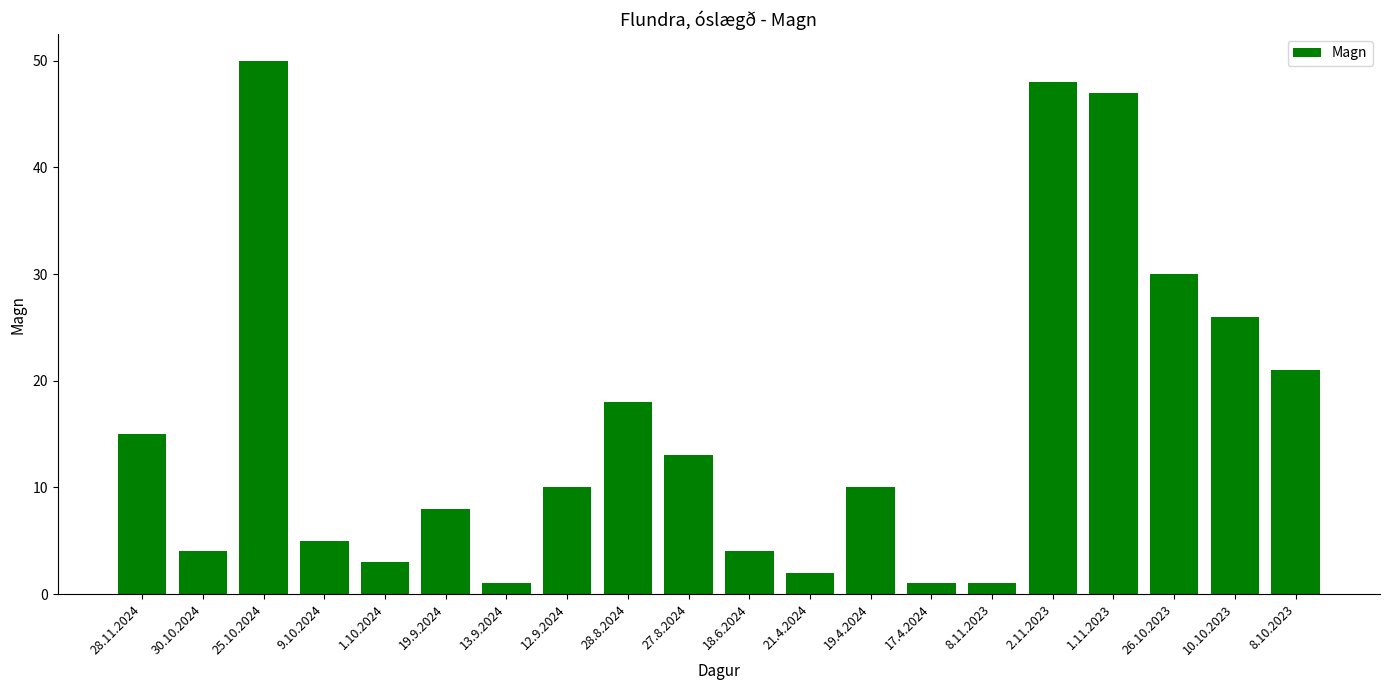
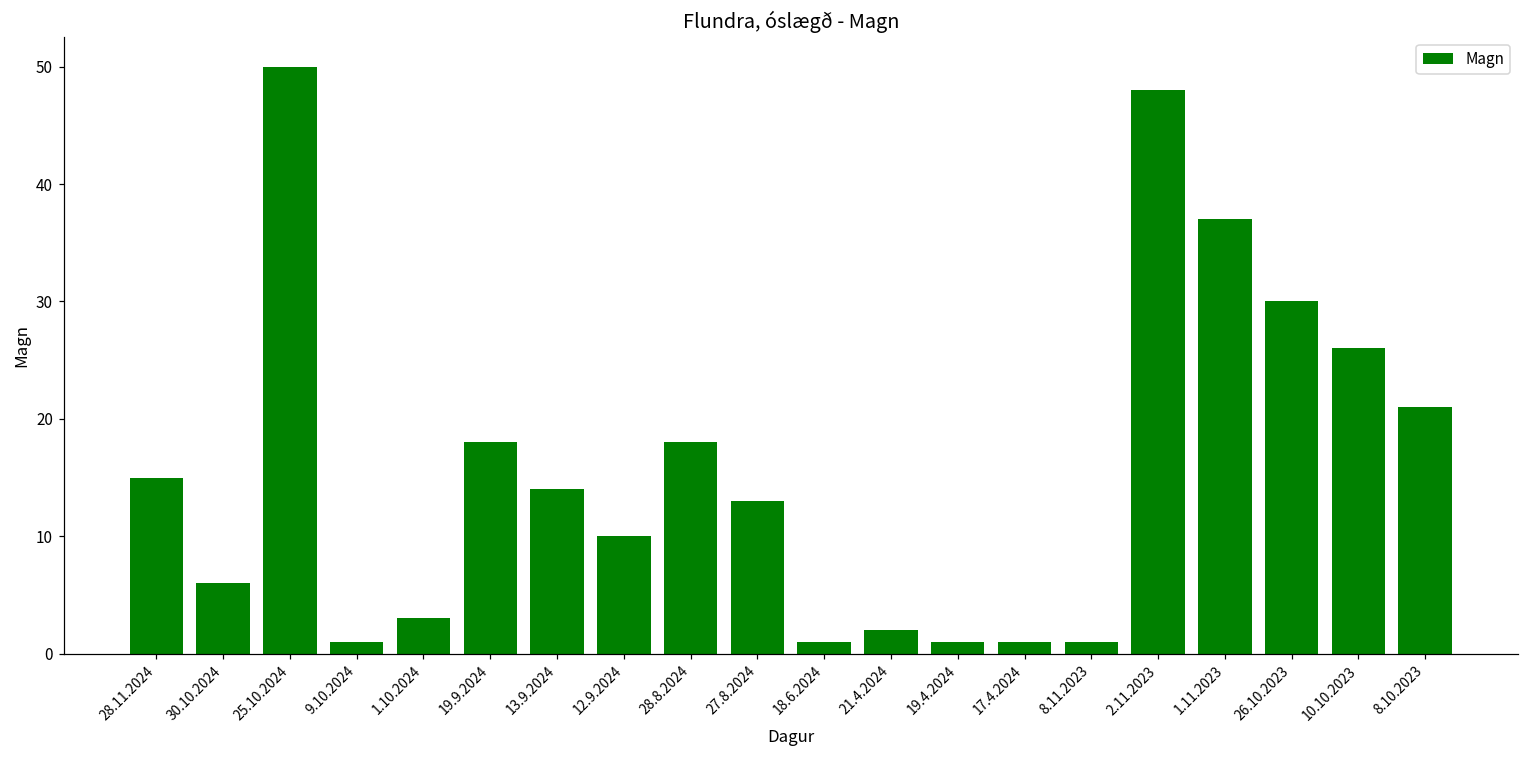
30.10.2024: 4 -> 6
9.10.2024: 5 -> 1
19.9.2024: 8 -> 18
13.9.2024: 1 -> 14
18.6.2024: 4 -> 1
19.4.2024: 10 -> 1
1.11.2023: 47 -> 37
